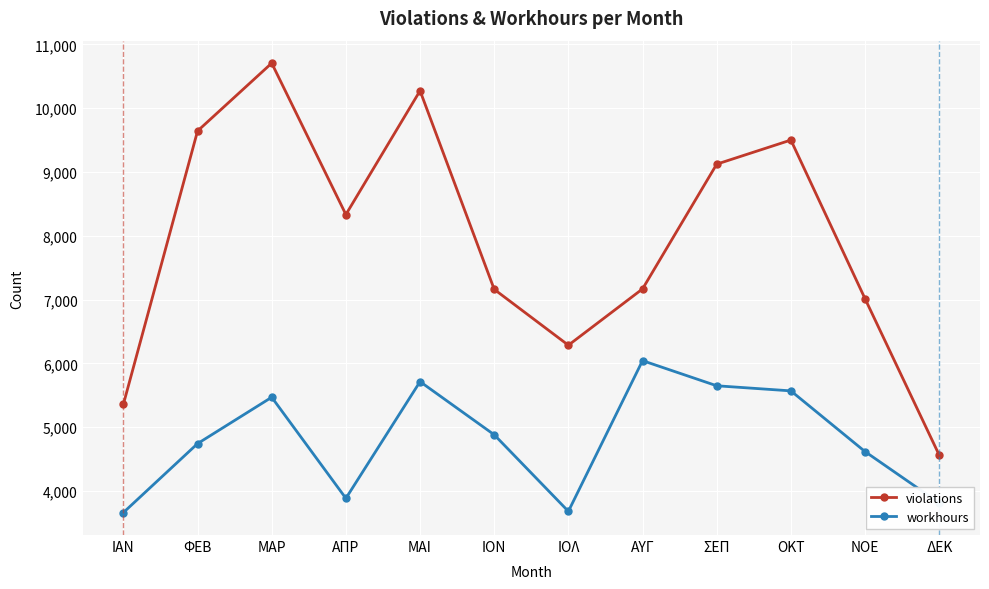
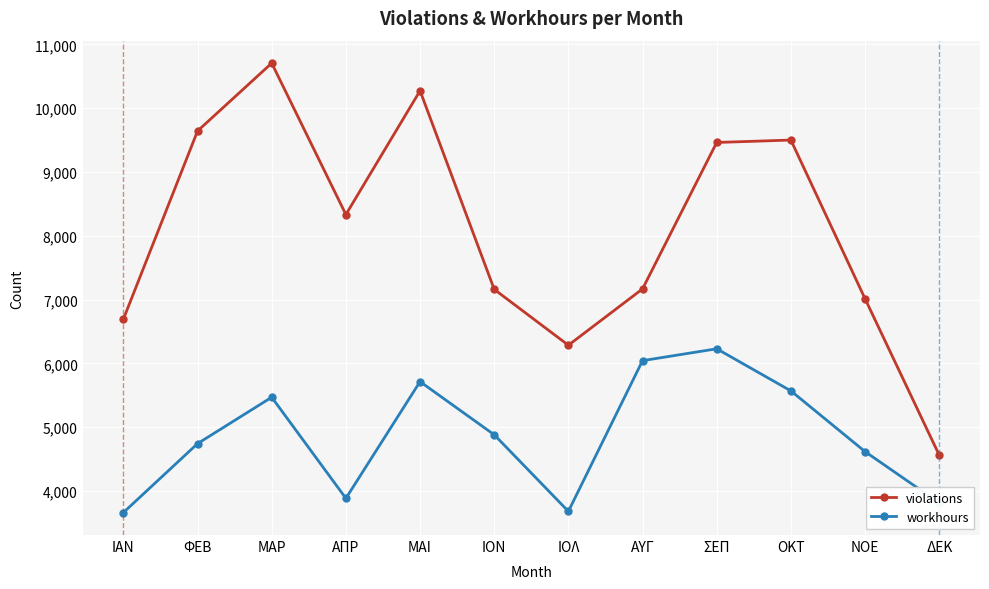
violations, ΙΑΝ: 5,400 -> 6,700
violations, ΣΕΠ: 9,100 -> 9,500
workhours, ΣΕΠ: 5,600 -> 6,200
